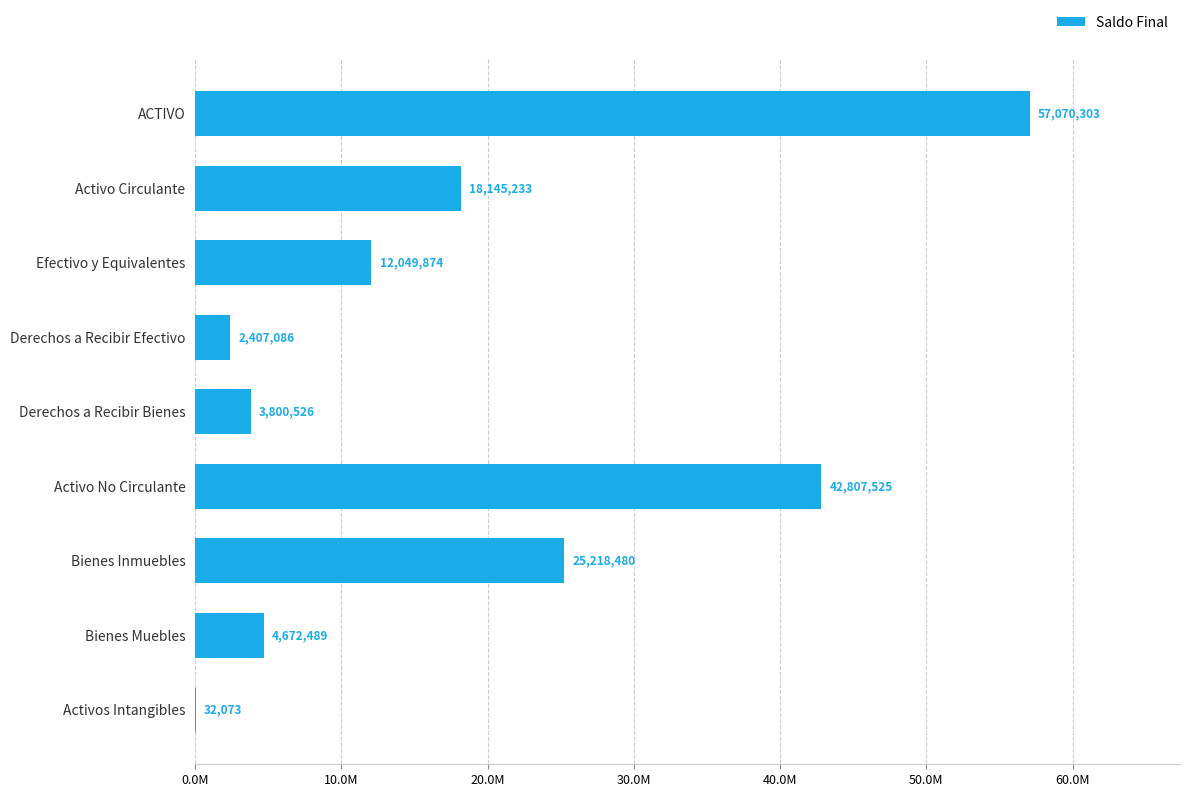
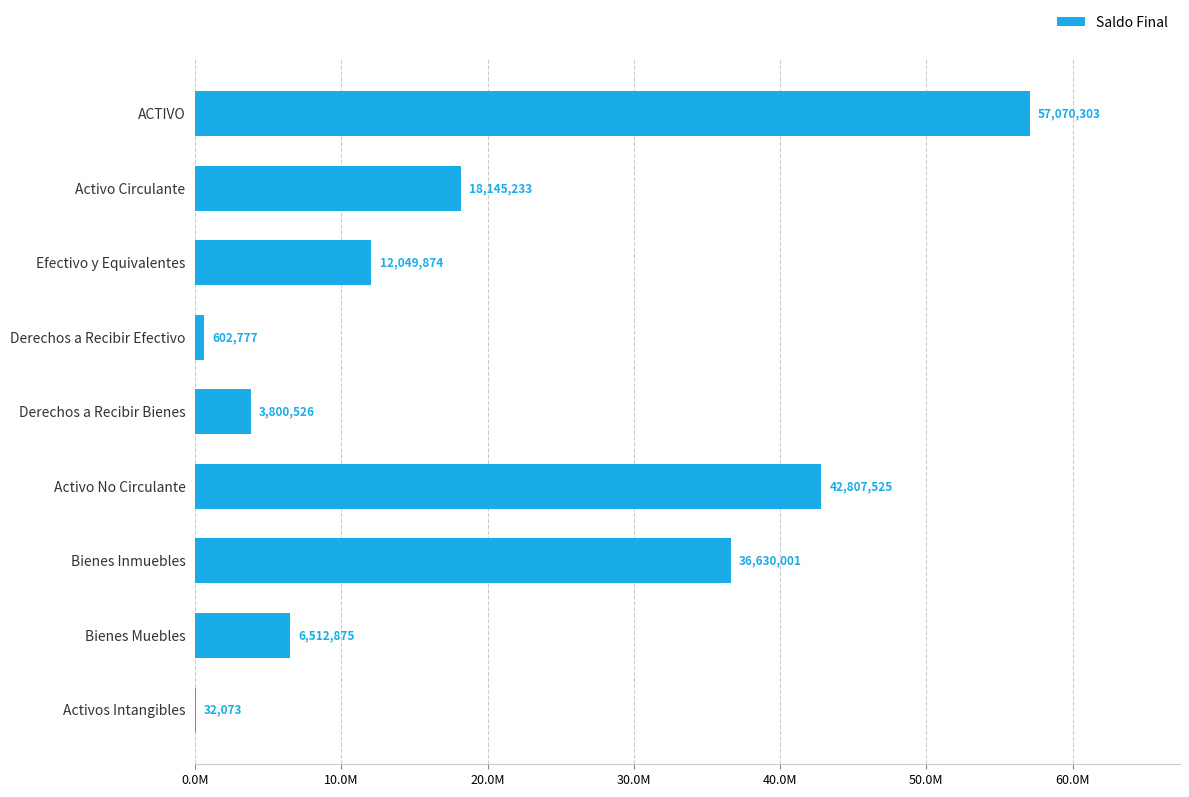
Derechos a Recibir Efectivo: 2,407,086 -> 602,777
Bienes Inmuebles: 25,218,480 -> 36,630,001
Bienes Muebles: 4,672,489 -> 6,512,875
